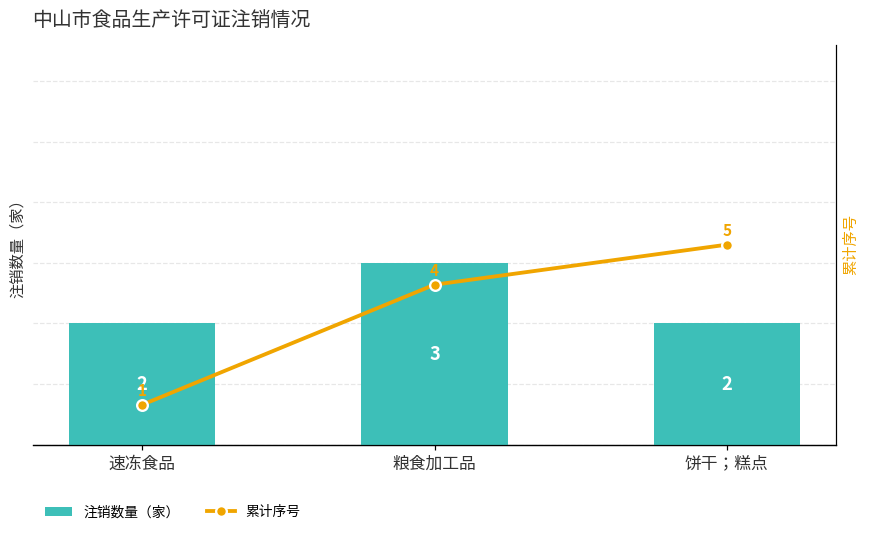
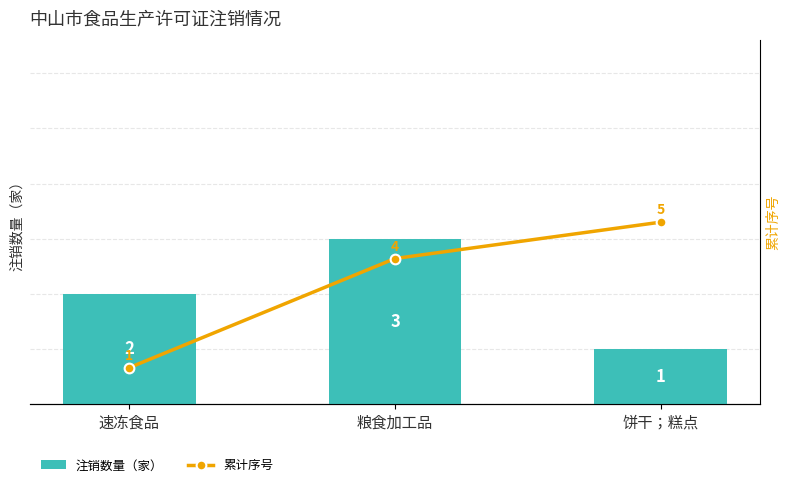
注销数量（家）, 饼干；糕点: 2 -> 1
